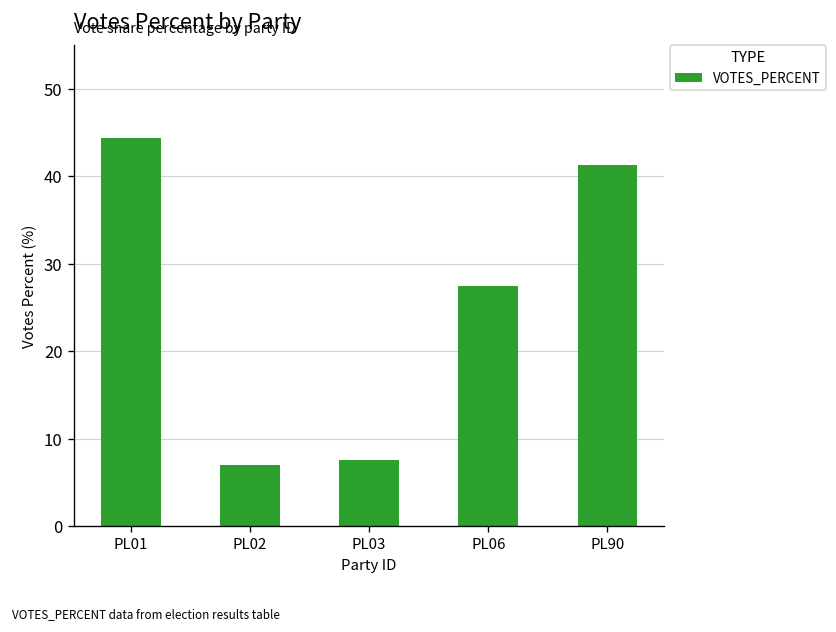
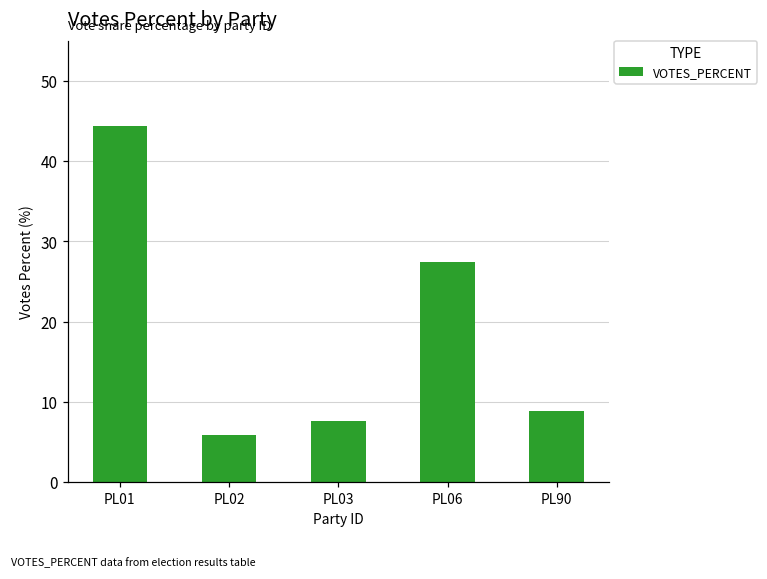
PL02: 7 -> 6
PL90: 41 -> 9
